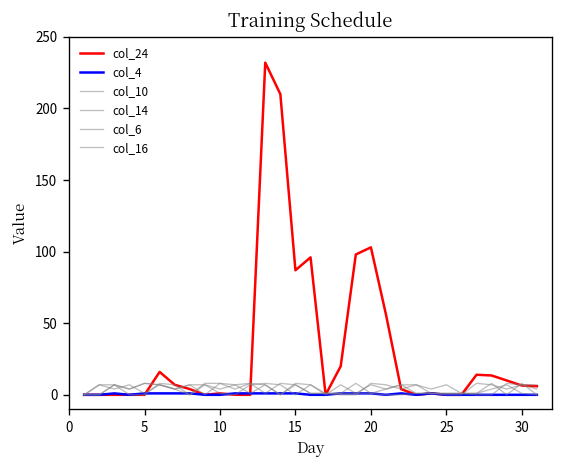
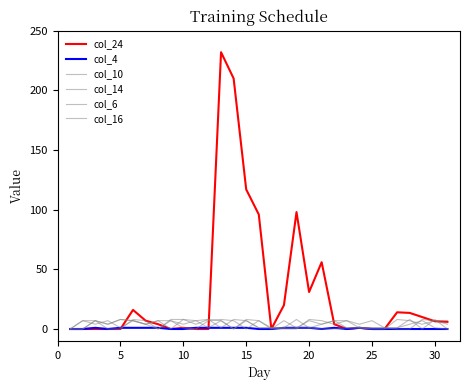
col_24, 15: 87 -> 117
col_24, 20: 103 -> 31
